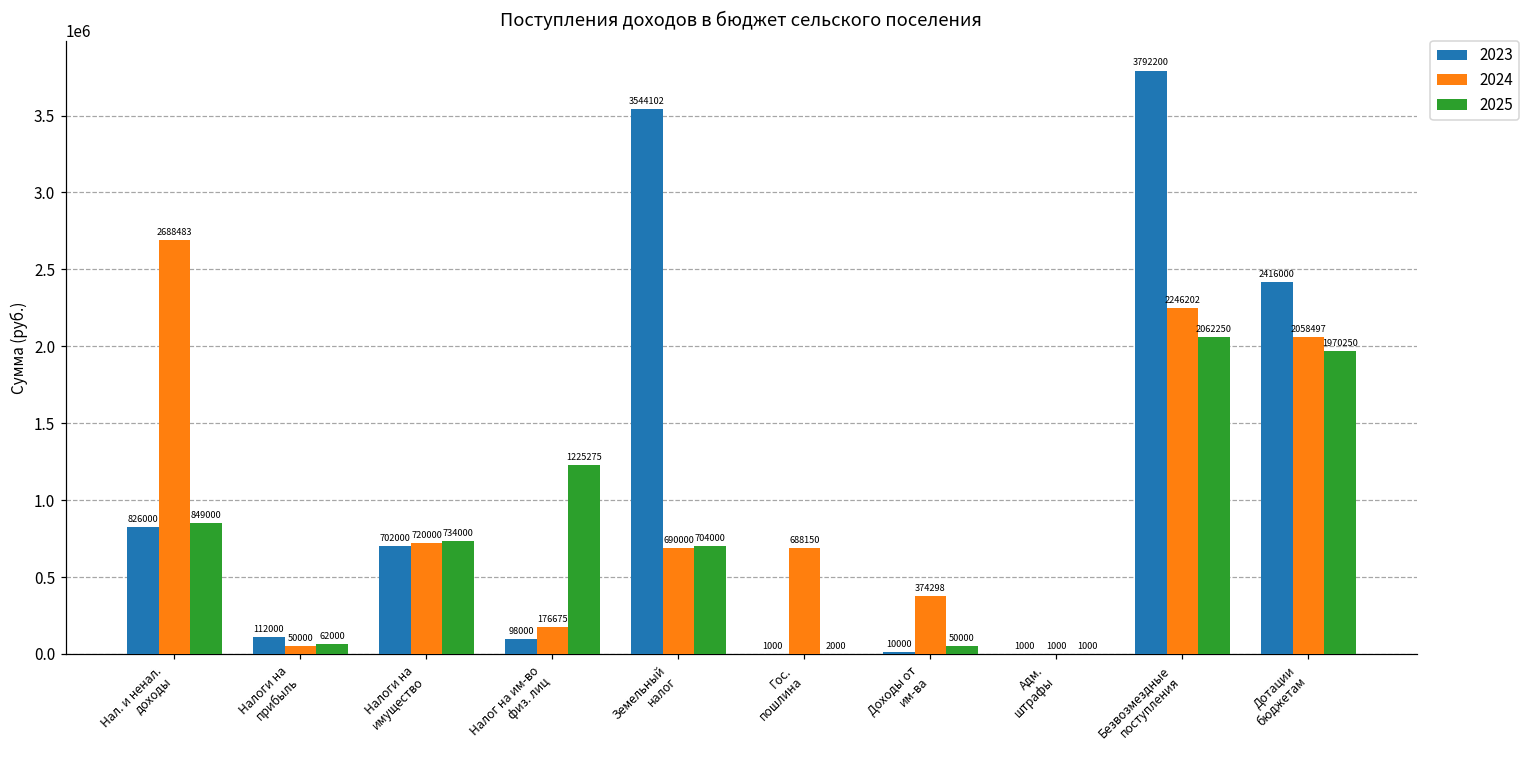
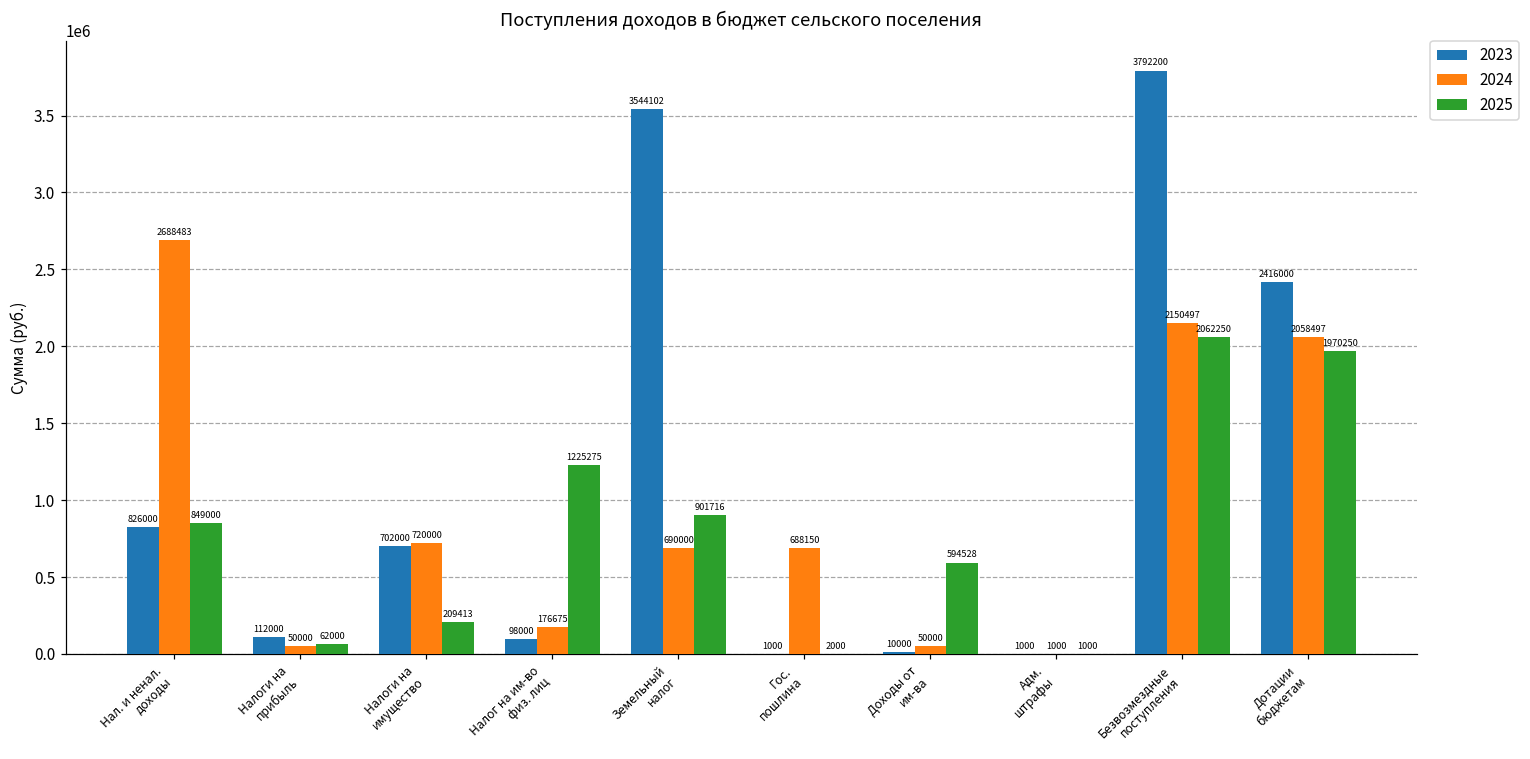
2025, Налоги на имущество: 734000 -> 209413
2025, Земельный налог: 704000 -> 901716
2024, Доходы от им-ва: 374298 -> 50000
2025, Доходы от им-ва: 50000 -> 594528
2024, Безвозмездные поступления: 2246202 -> 2150497
